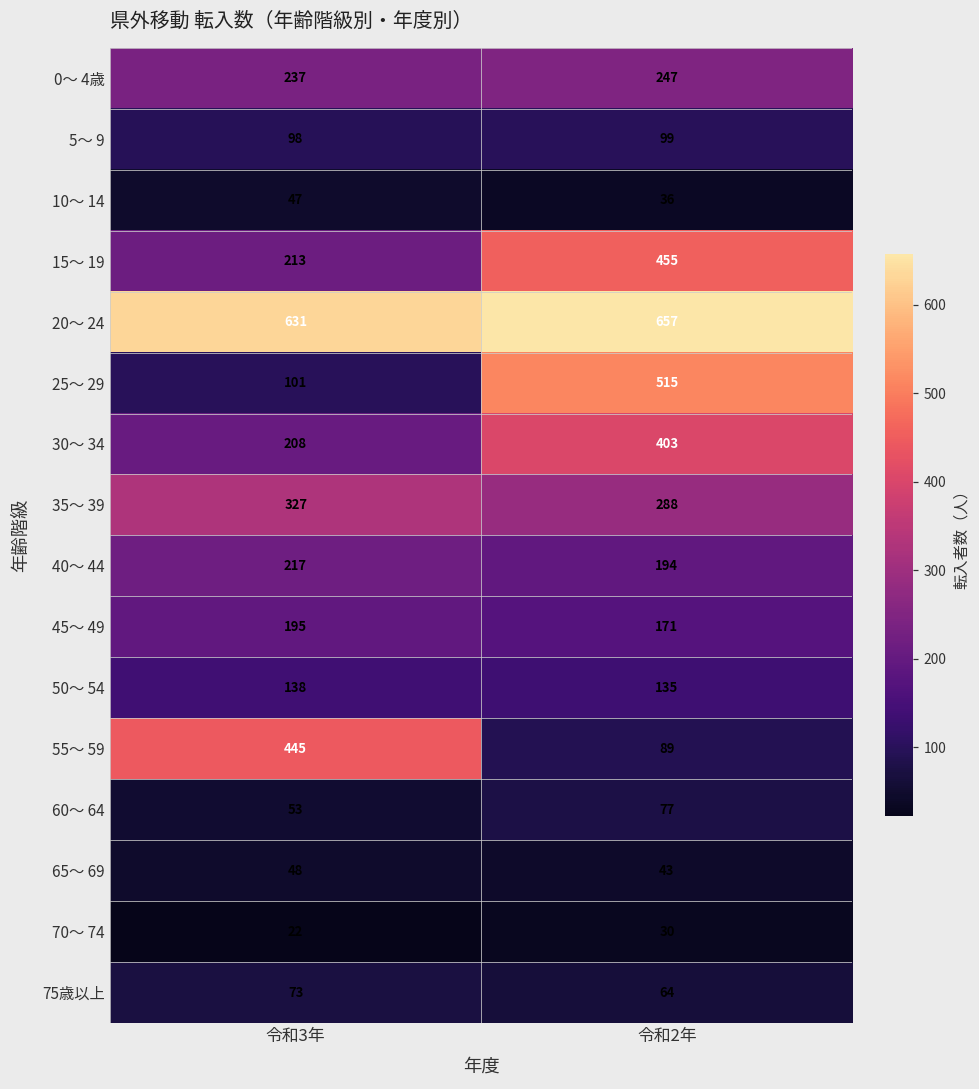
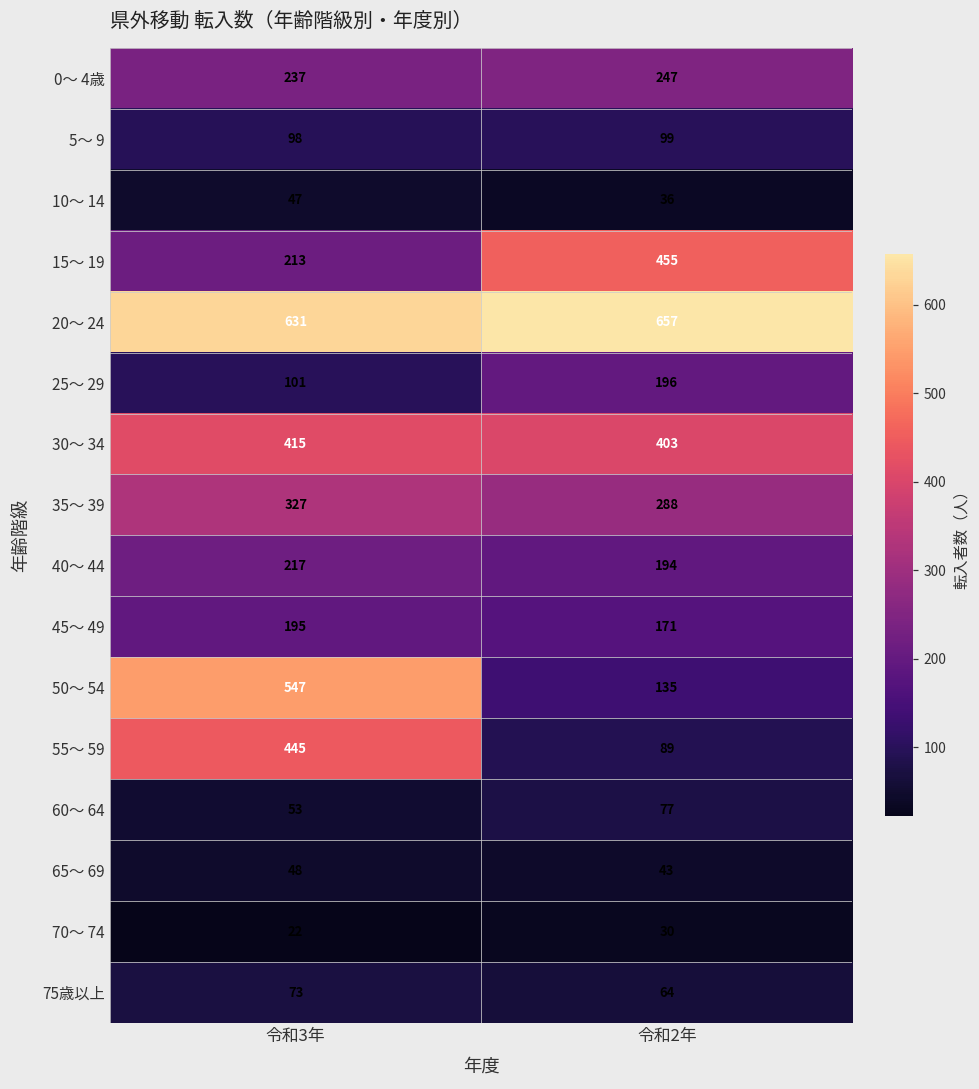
25～ 29, 令和2年: 515 -> 196
30～ 34, 令和3年: 208 -> 415
50～ 54, 令和3年: 138 -> 547
